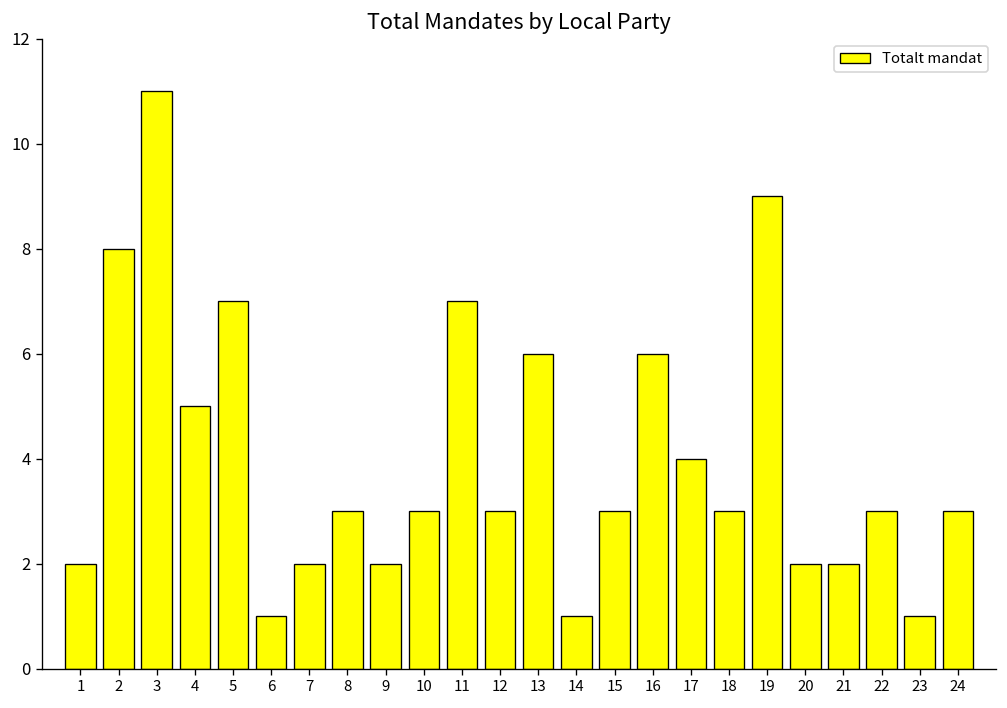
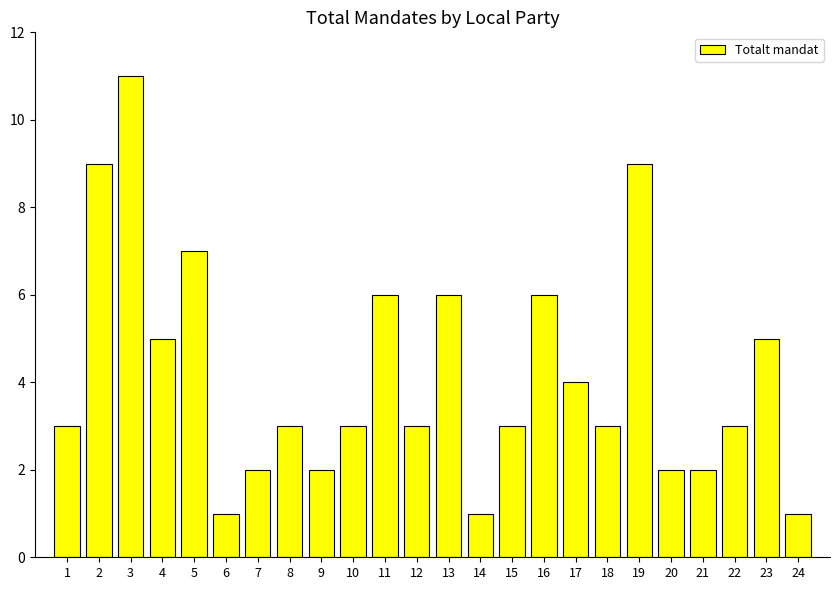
1: 2 -> 3
2: 8 -> 9
11: 7 -> 6
23: 1 -> 5
24: 3 -> 1
